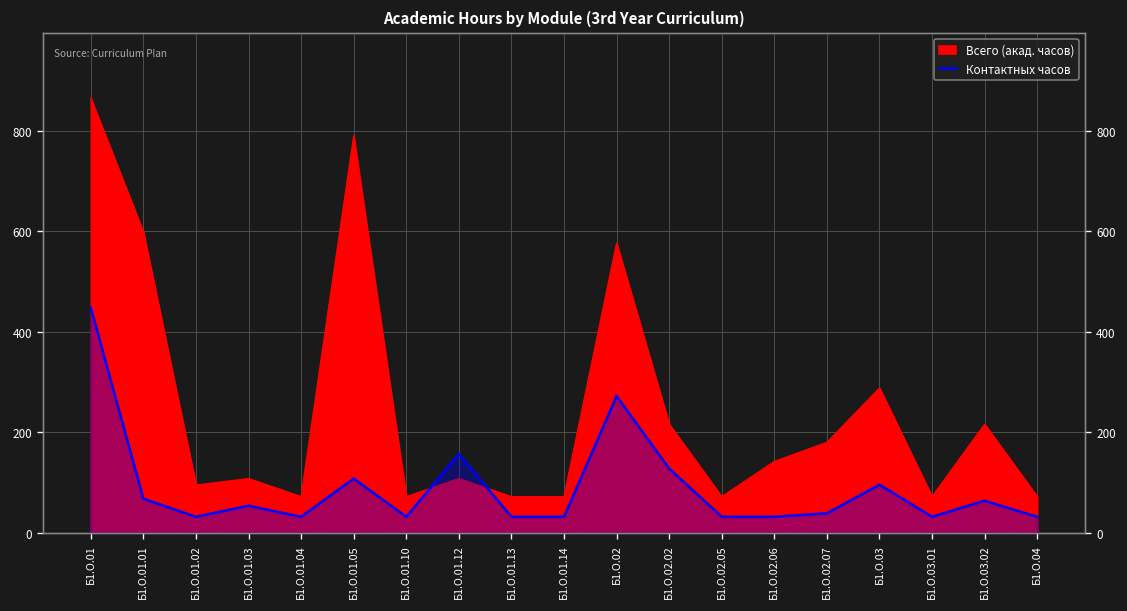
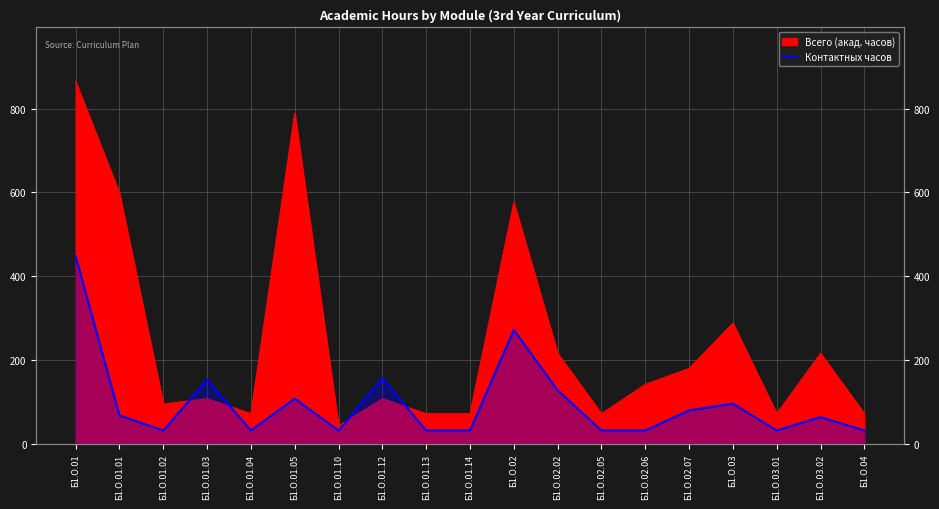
Контактных часов, Б1.О.01.03: 50 -> 150
Всего (акад. часов), Б1.О.01.10: 70 -> 40
Контактных часов, Б1.О.02.07: 40 -> 80
